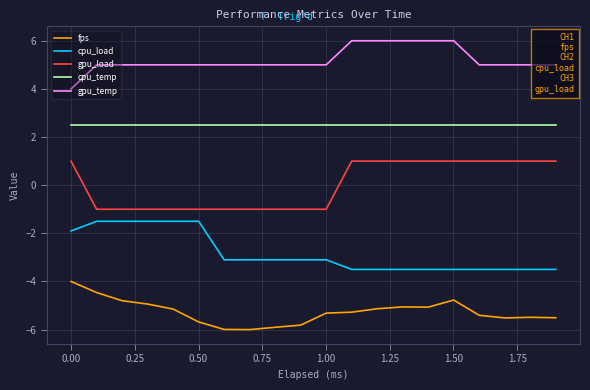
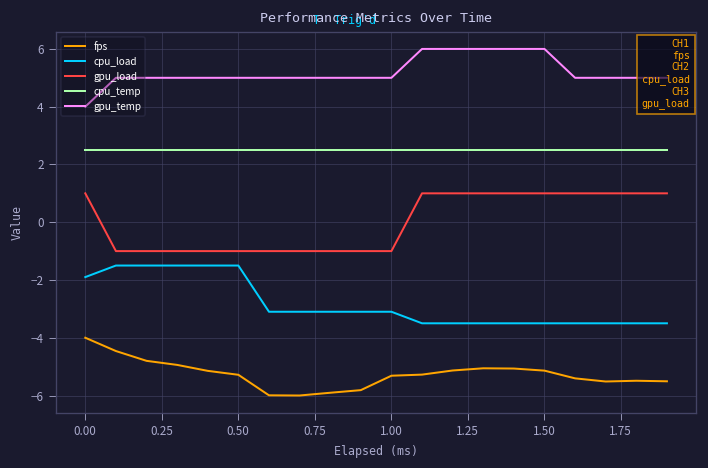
fps, 0.50: -5.7 -> -5.3
fps, 1.50: -4.8 -> -5.1
